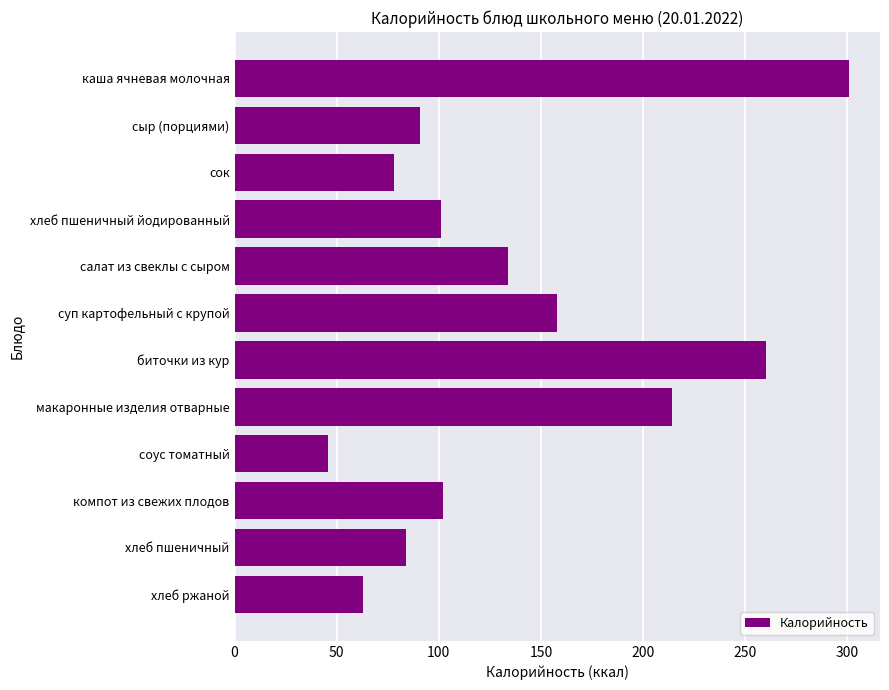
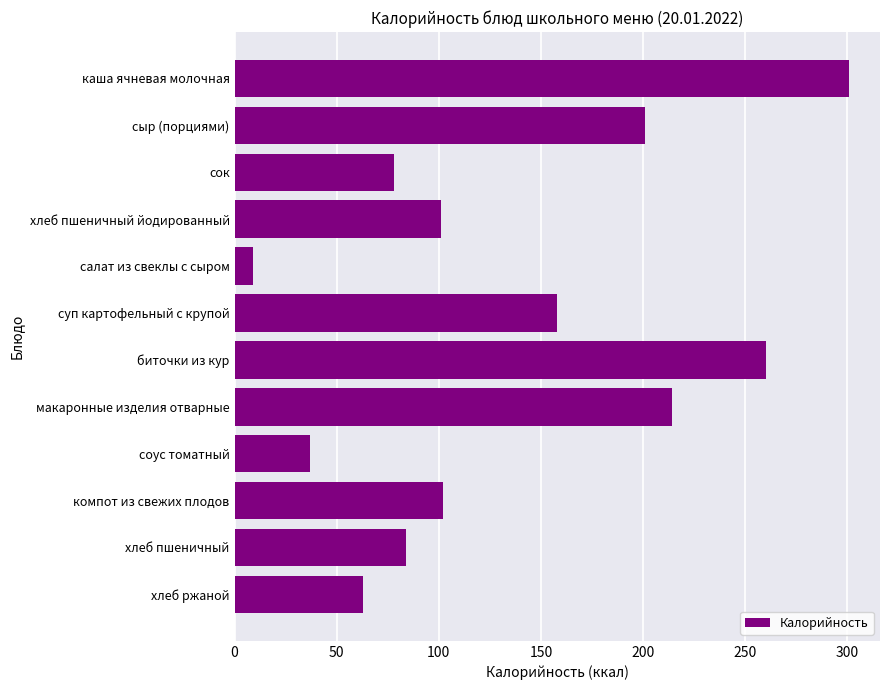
сыр (порциями): 91 -> 201
салат из свеклы с сыром: 134 -> 9
соус томатный: 46 -> 37
